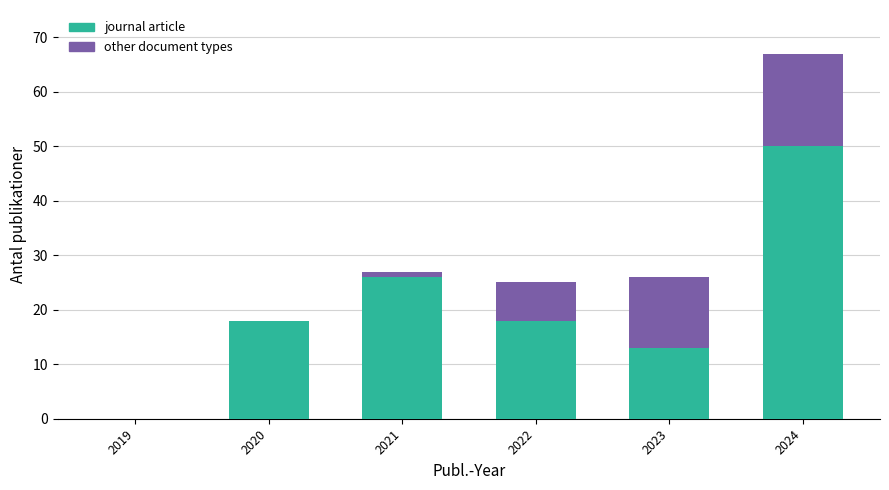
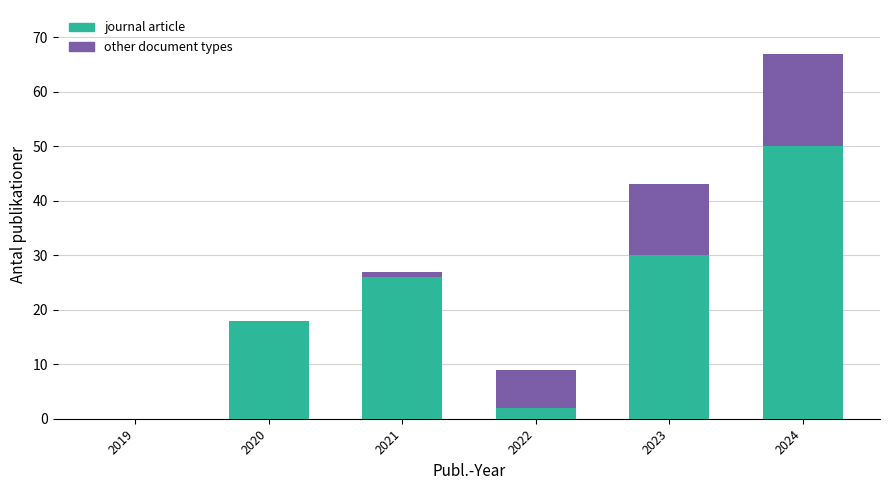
journal article, 2022: 18 -> 2
journal article, 2023: 13 -> 30
